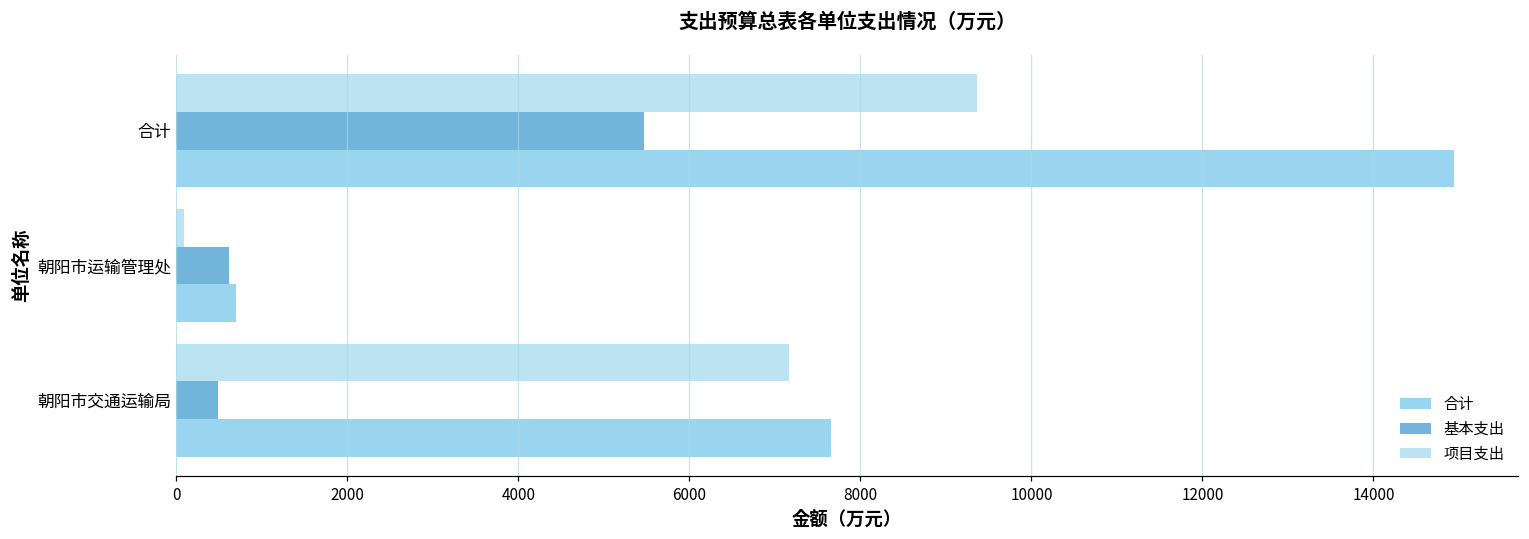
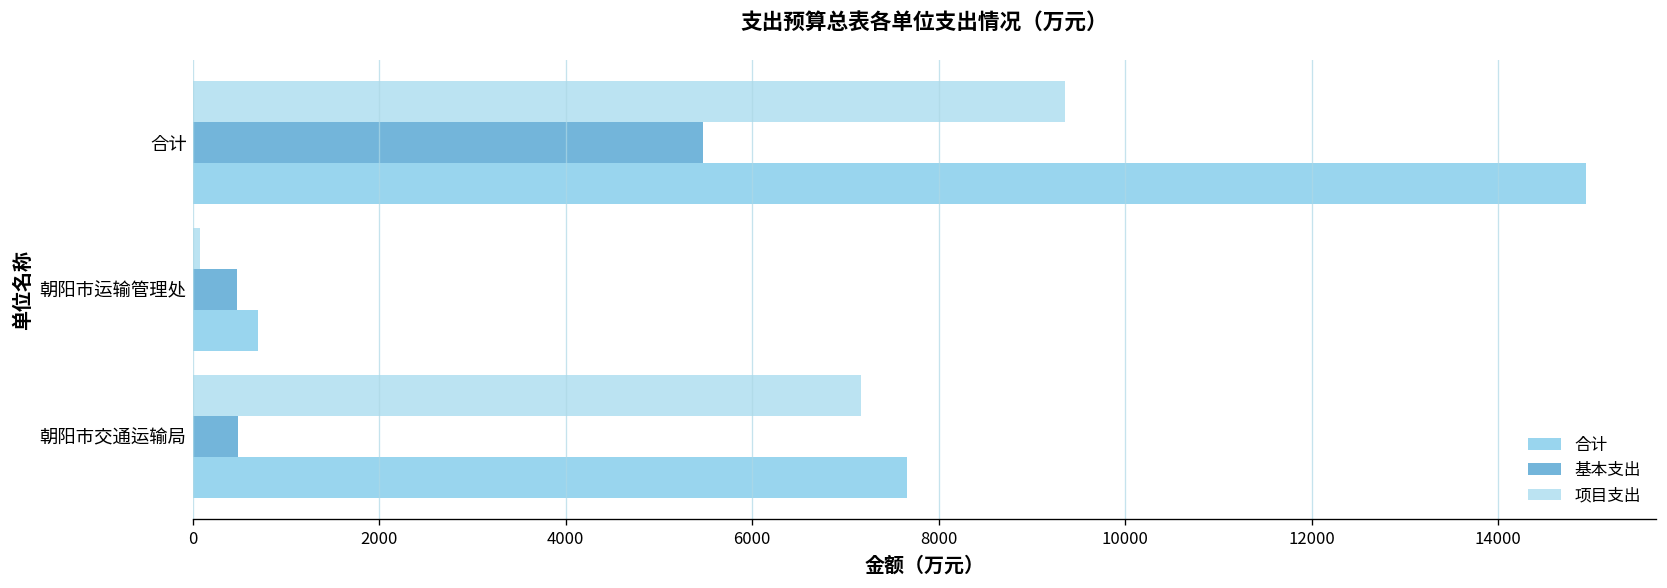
基本支出, 朝阳市运输管理处: 600 -> 500
